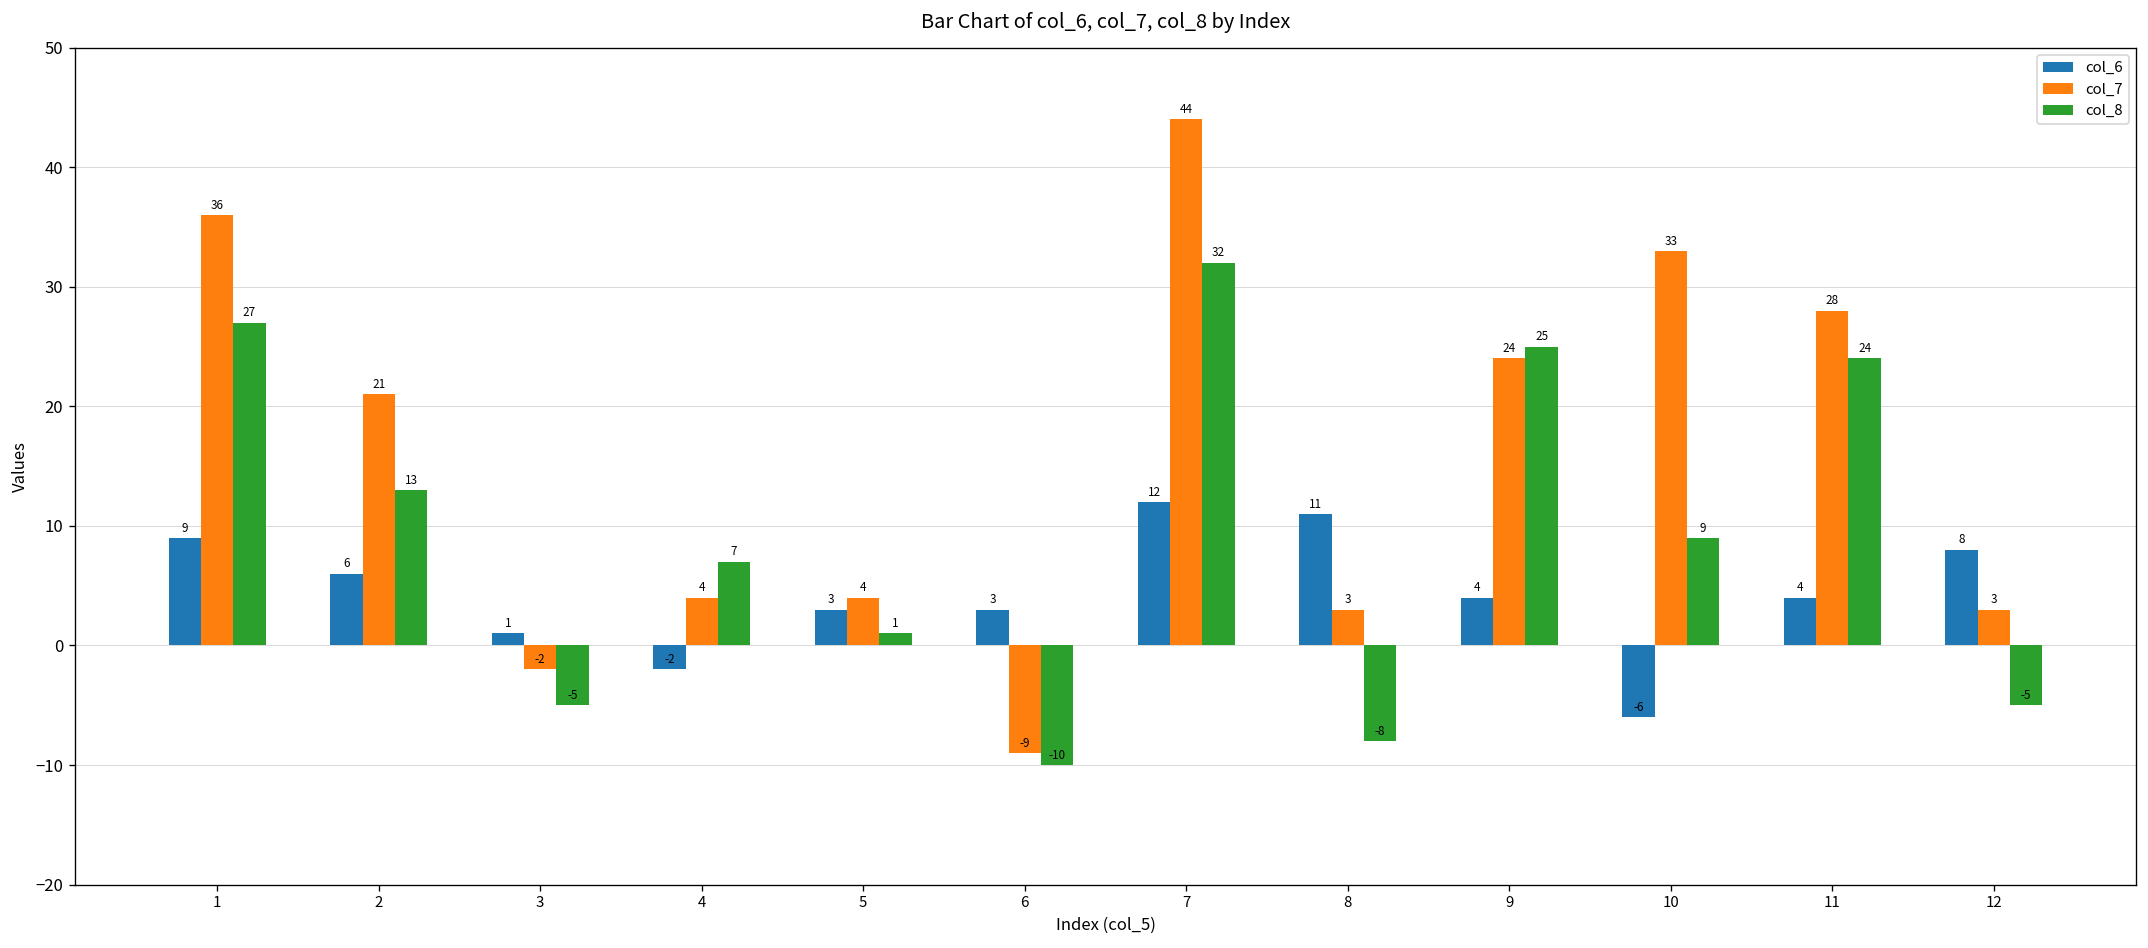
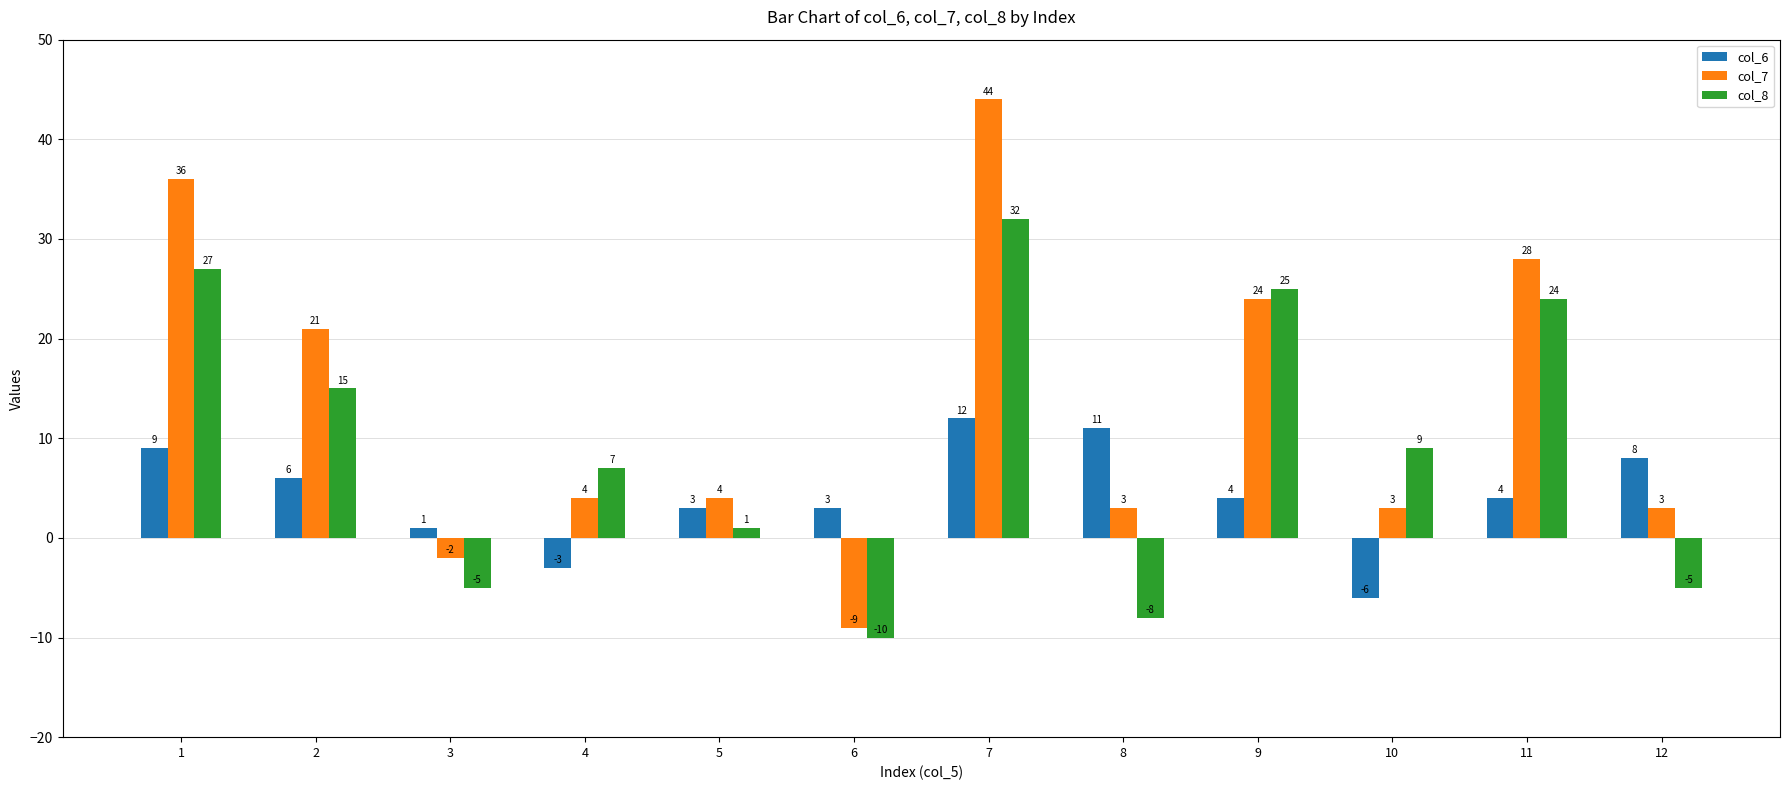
col_8, 2: 13 -> 15
col_6, 4: -2 -> -3
col_7, 10: 33 -> 3
